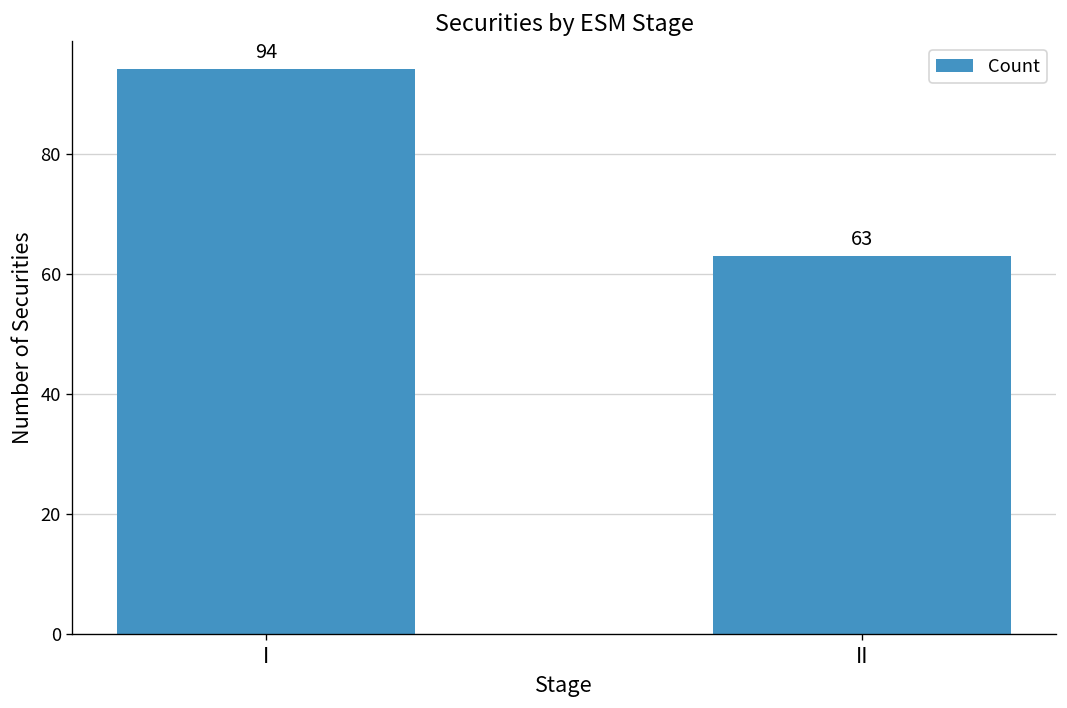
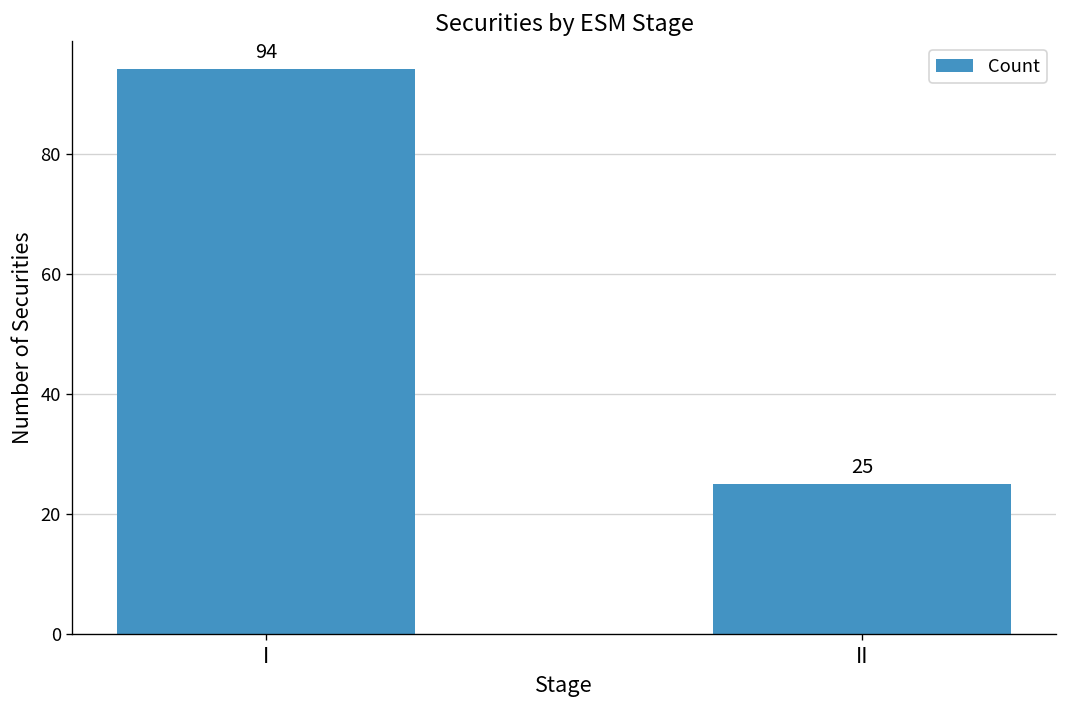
II: 63 -> 25
